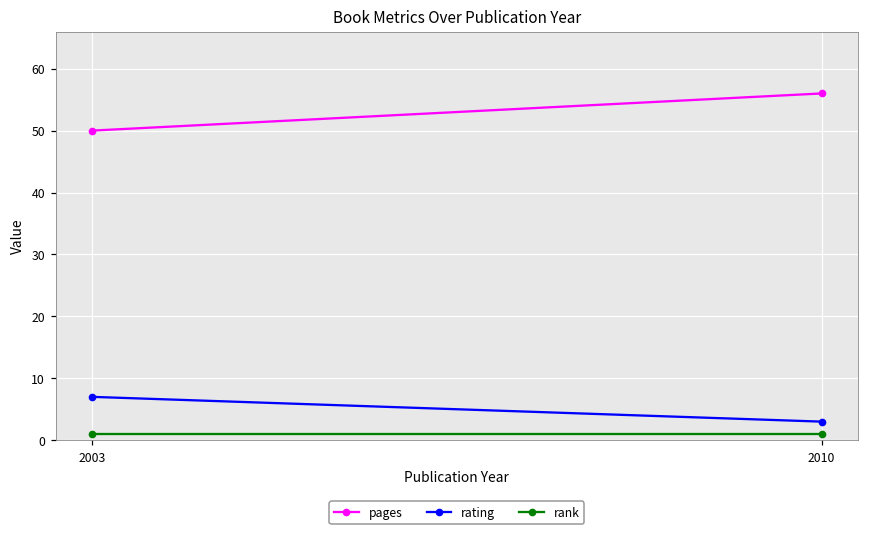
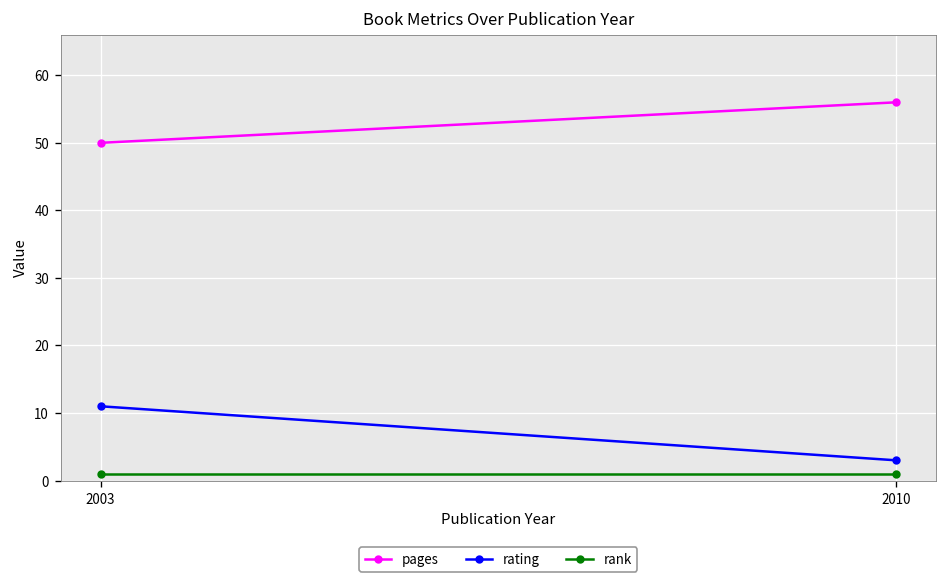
rating, 2003: 7 -> 11
